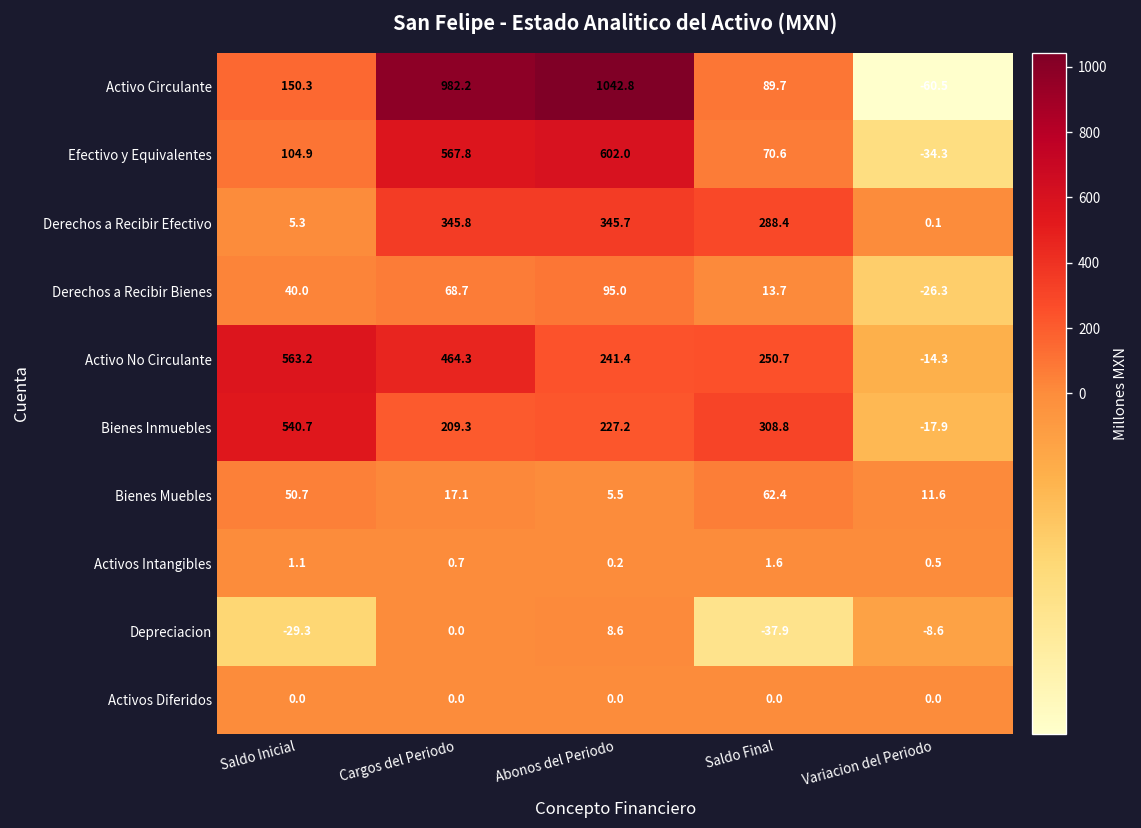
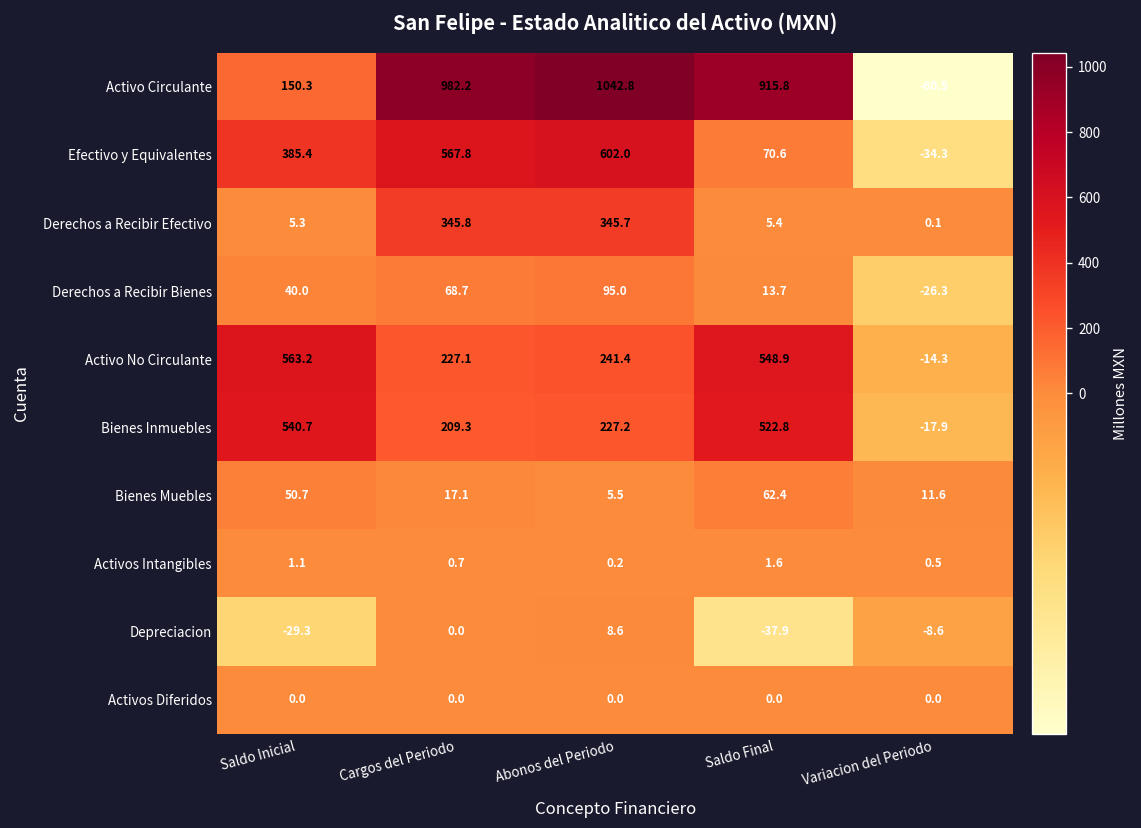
Activo Circulante, Saldo Final: 89.7 -> 915.8
Efectivo y Equivalentes, Saldo Inicial: 104.9 -> 385.4
Derechos a Recibir Efectivo, Saldo Final: 288.4 -> 5.4
Activo No Circulante, Cargos del Periodo: 464.3 -> 227.1
Activo No Circulante, Saldo Final: 250.7 -> 548.9
Bienes Inmuebles, Saldo Final: 308.8 -> 522.8
